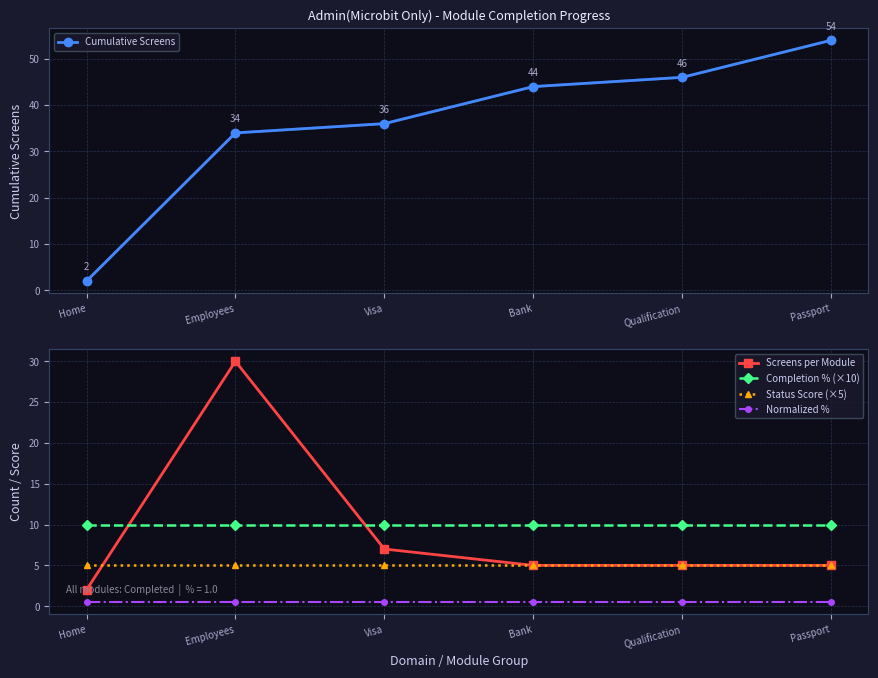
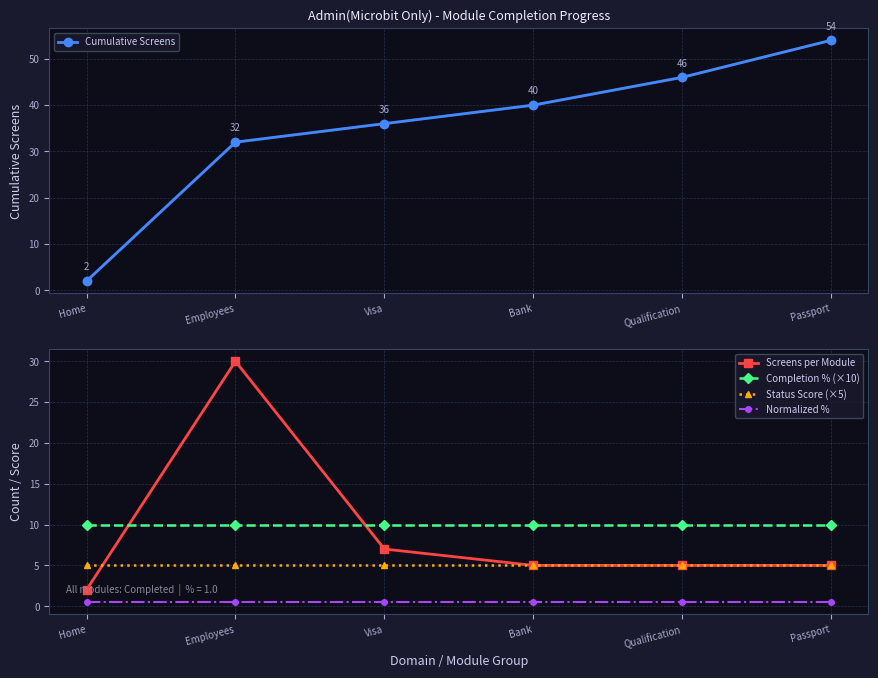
Admin(Microbit Only) - Module Completion Progress, Employees: 34 -> 32
Admin(Microbit Only) - Module Completion Progress, Bank: 44 -> 40
